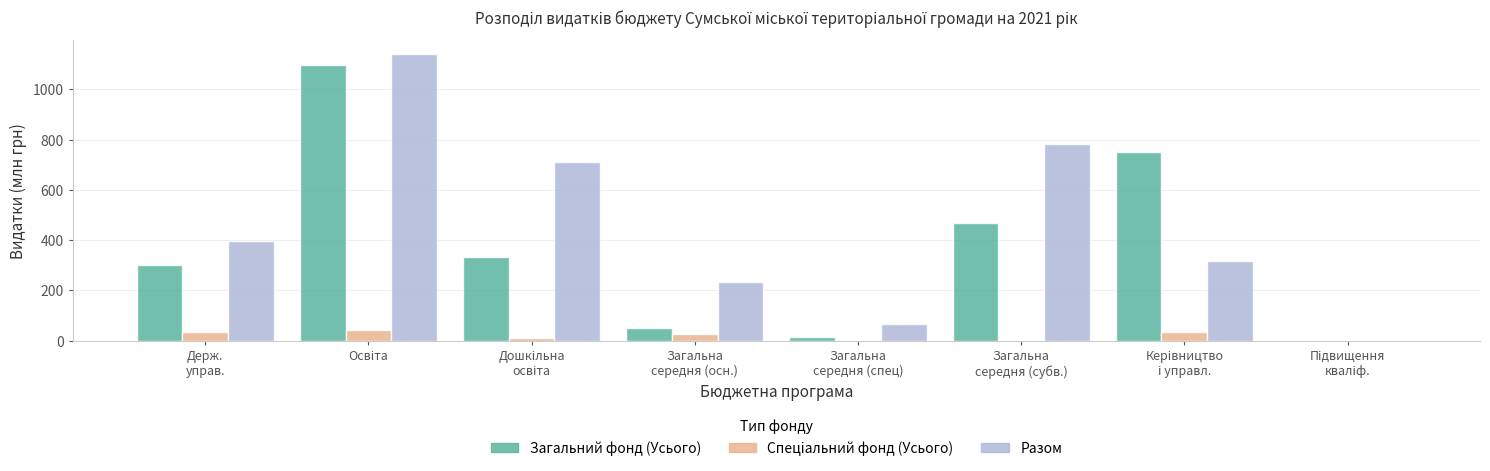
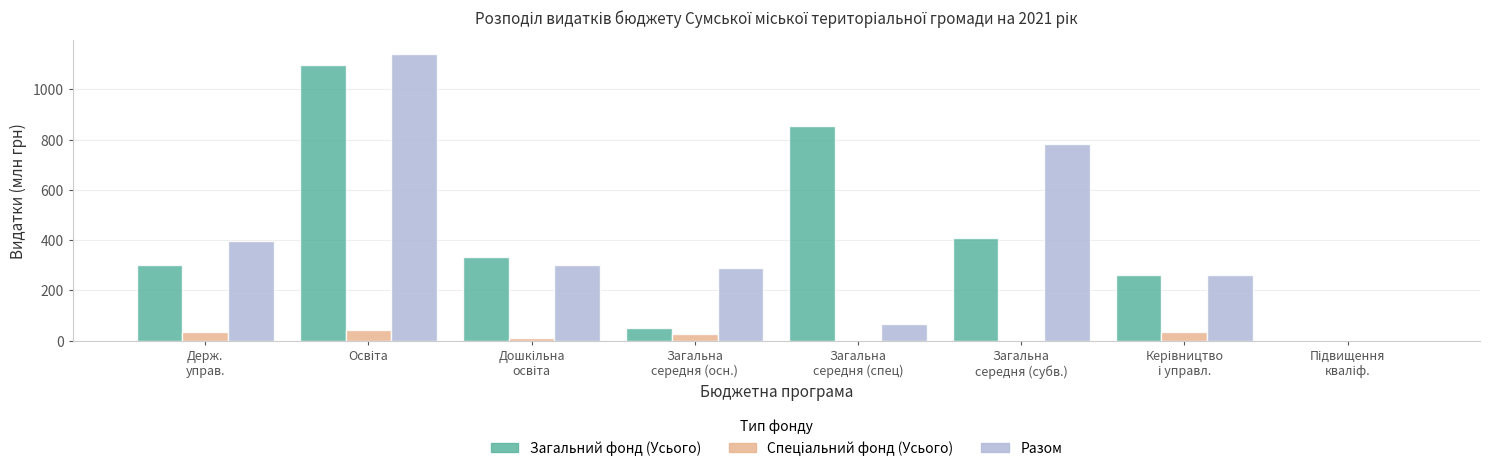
Разом, Дошкільна освіта: 710 -> 300
Разом, Загальна середня (осн.): 230 -> 290
Загальний фонд (Усього), Загальна середня (спец): 10 -> 850
Загальний фонд (Усього), Загальна середня (субв.): 470 -> 410
Загальний фонд (Усього), Керівництво і управл.: 750 -> 260
Разом, Керівництво і управл.: 320 -> 260
